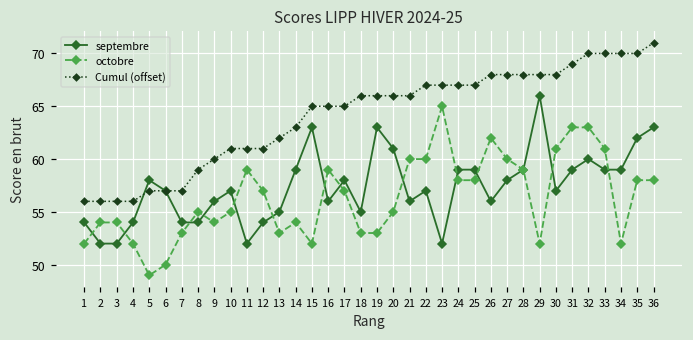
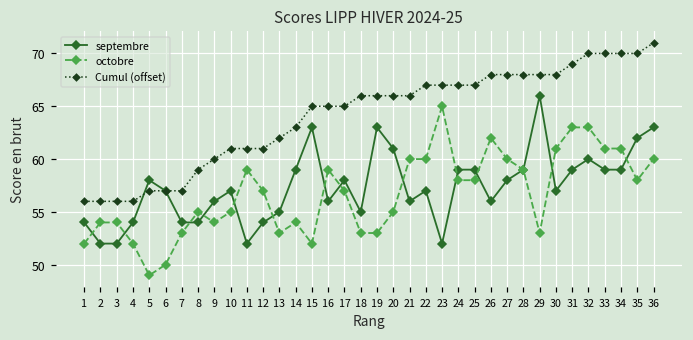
octobre, 29: 52 -> 53
octobre, 34: 52 -> 61
octobre, 36: 58 -> 60
